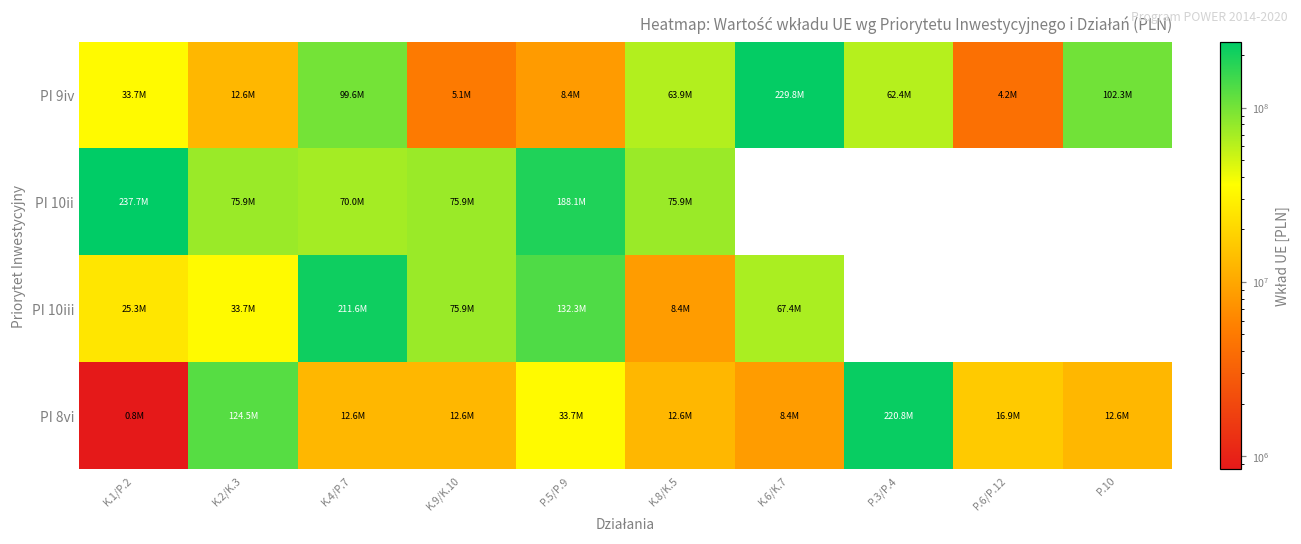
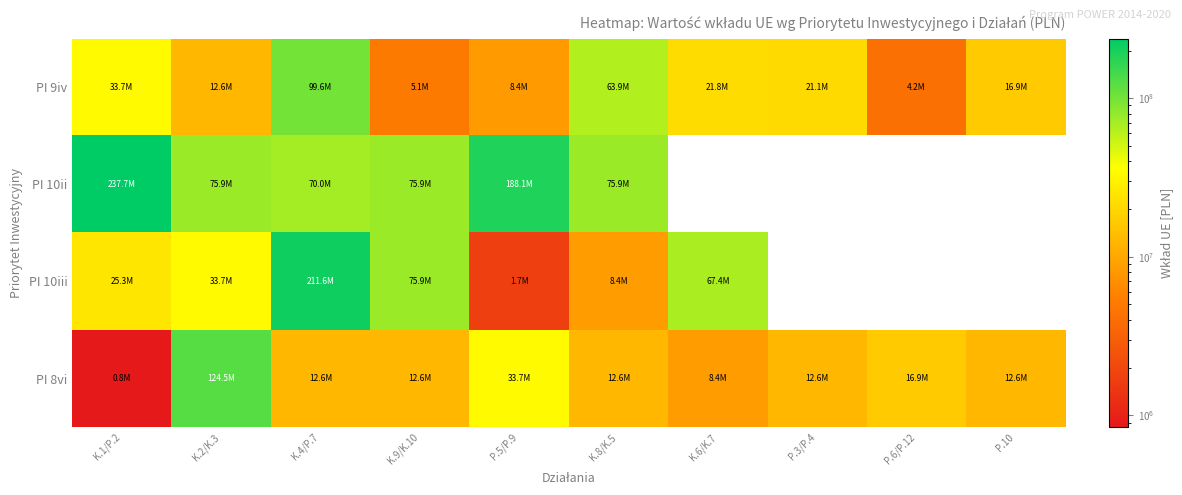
PI 9iv, K.6/K.7: 229.8M -> 21.8M
PI 9iv, P.3/P.4: 62.4M -> 21.1M
PI 9iv, P.10: 102.3M -> 16.9M
PI 10iii, P.5/P.9: 132.3M -> 1.7M
PI 8vi, P.3/P.4: 220.8M -> 12.6M
